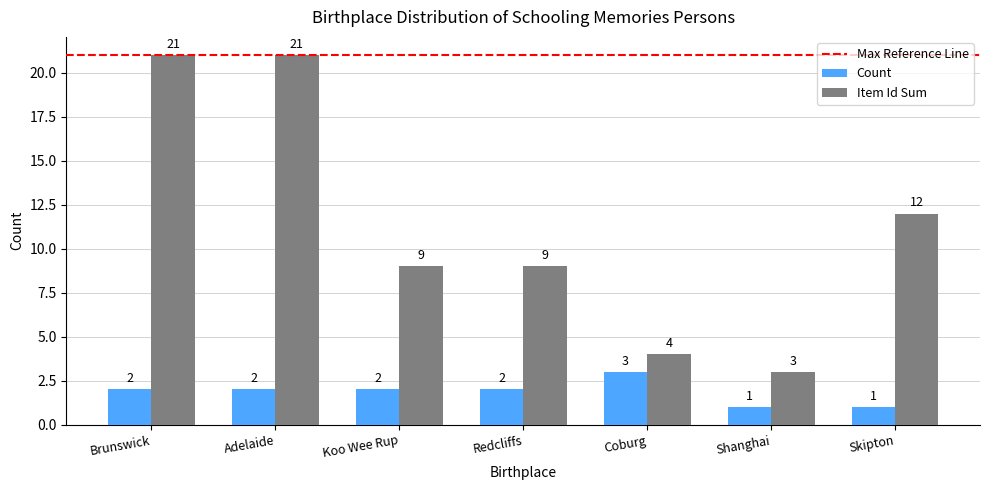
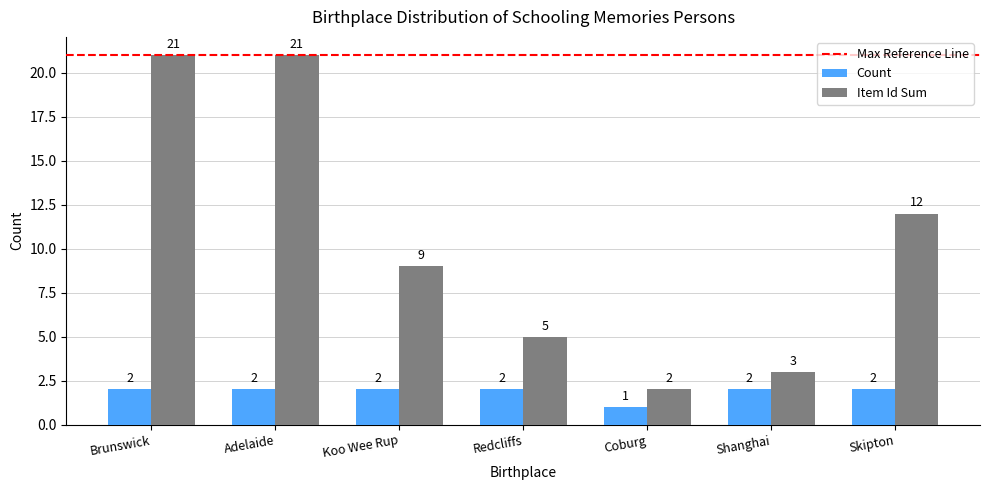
Item Id Sum, Redcliffs: 9 -> 5
Count, Coburg: 3 -> 1
Item Id Sum, Coburg: 4 -> 2
Count, Shanghai: 1 -> 2
Count, Skipton: 1 -> 2
